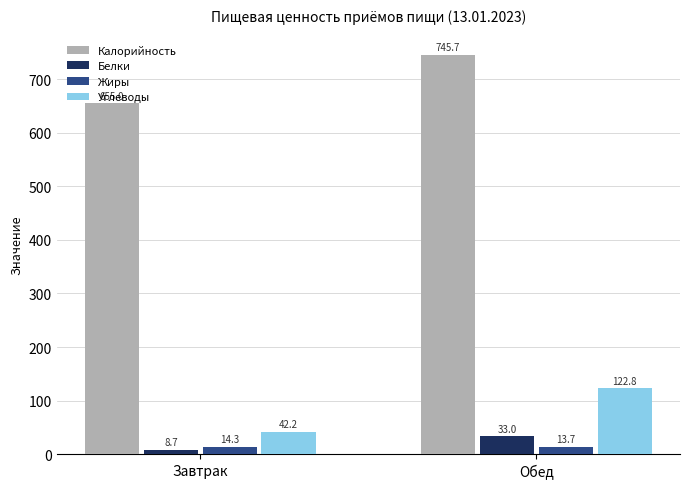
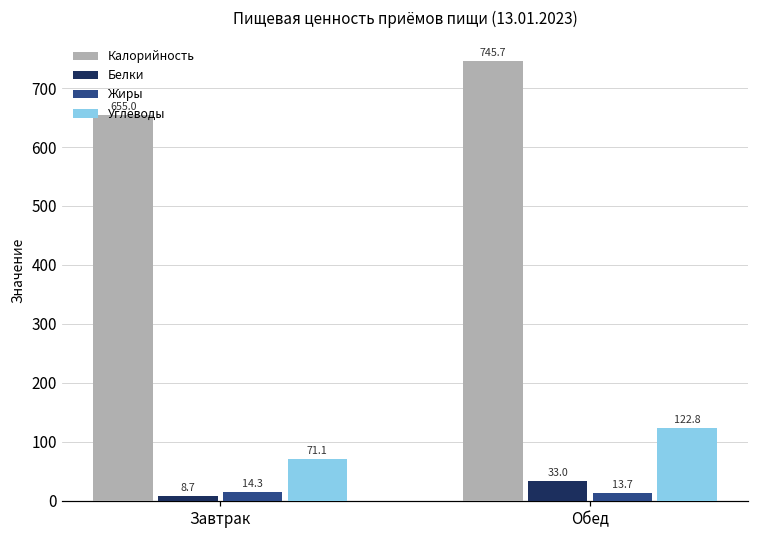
Углеводы, Завтрак: 42.2 -> 71.1
